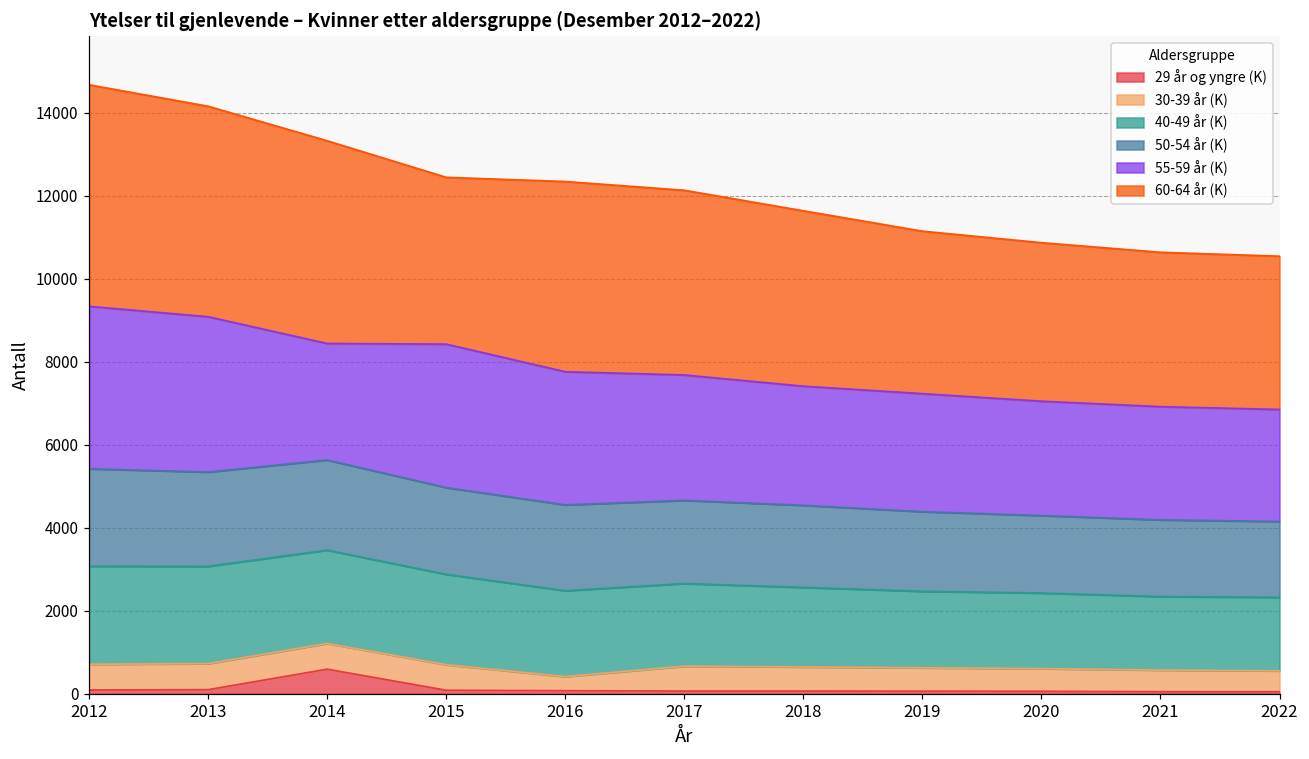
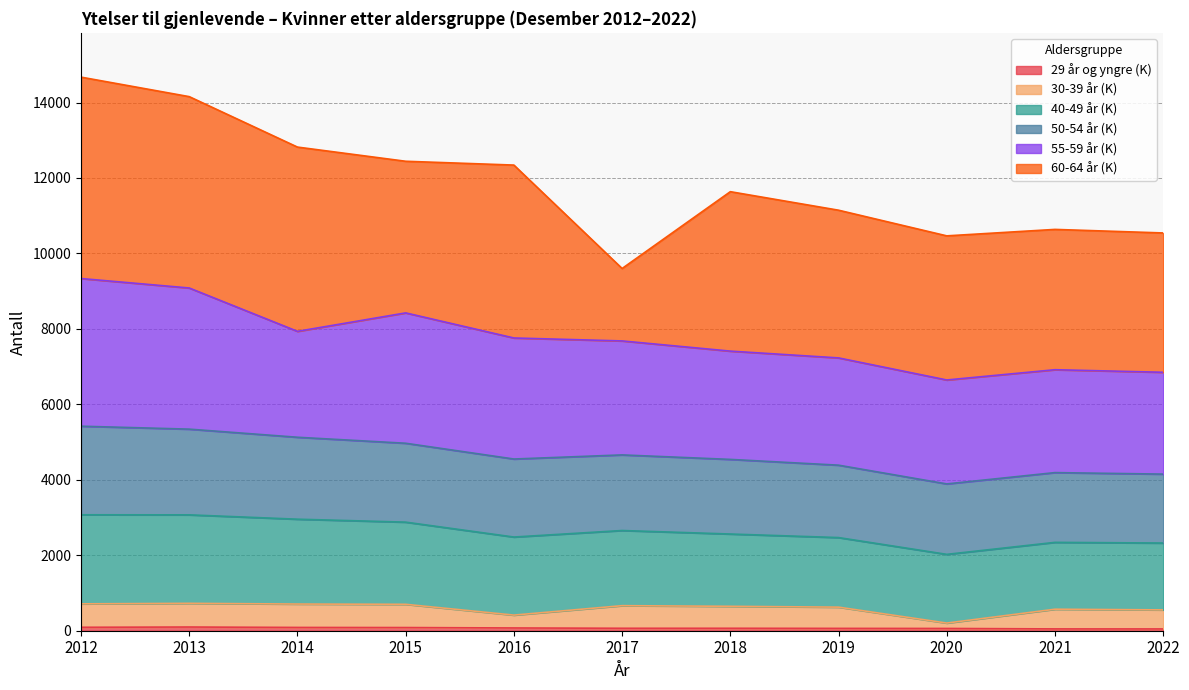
29 år og yngre (K), 2014: 600 -> 100
60-64 år (K), 2017: 4500 -> 1900
30-39 år (K), 2020: 500 -> 100
